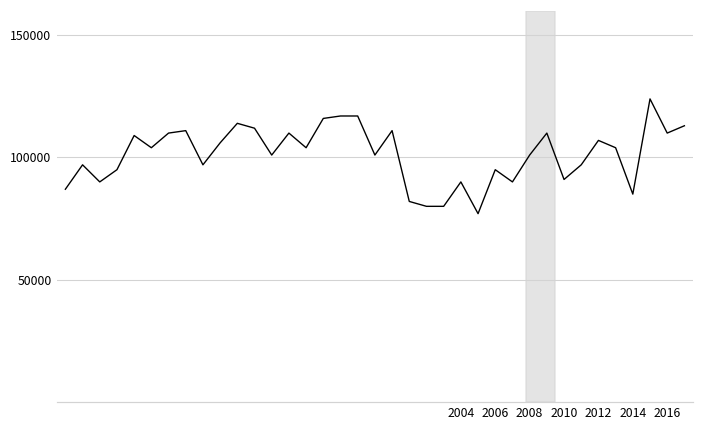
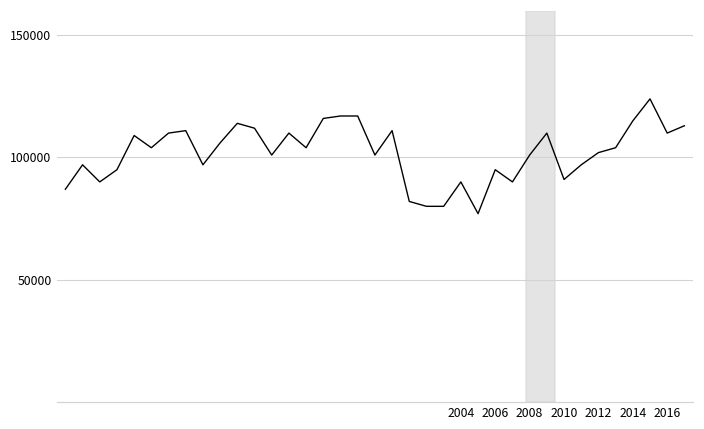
2012: 107000 -> 102000
2014: 85000 -> 115000
